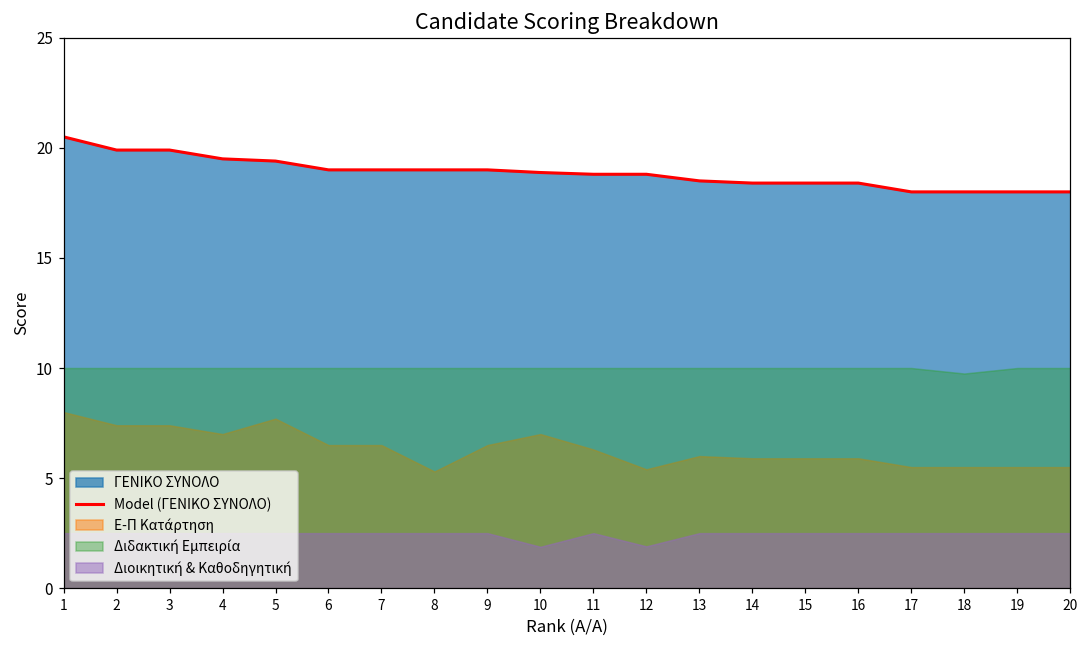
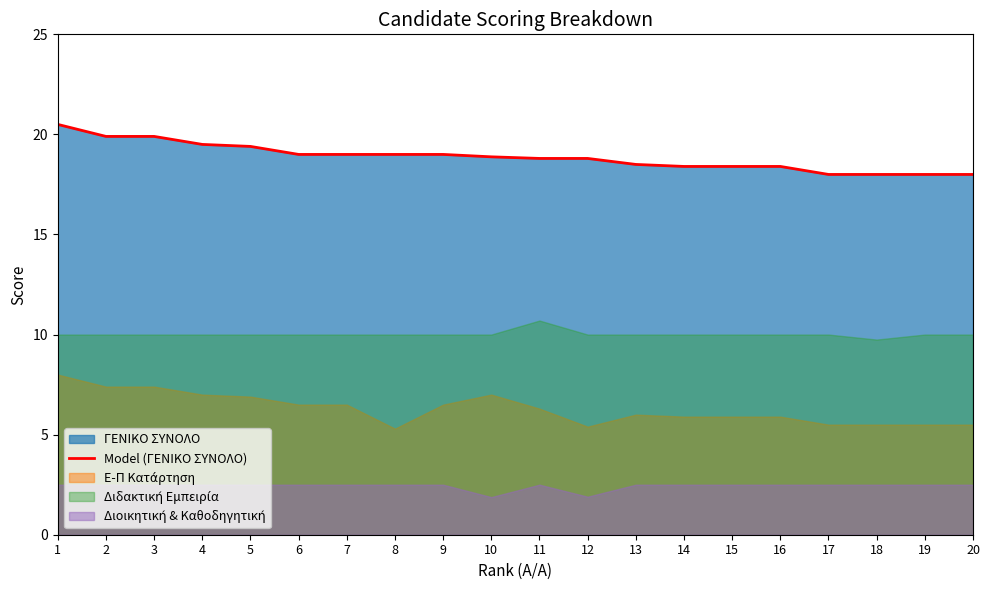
Ε-Π Κατάρτηση, 5: 7.7 -> 6.9
Διδακτική Εμπειρία, 11: 10.0 -> 10.7
